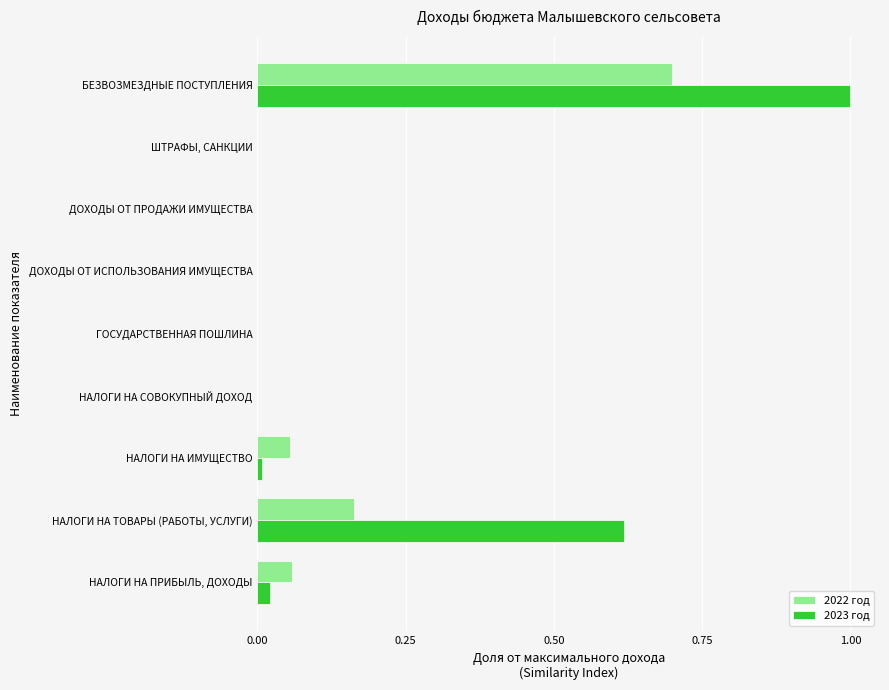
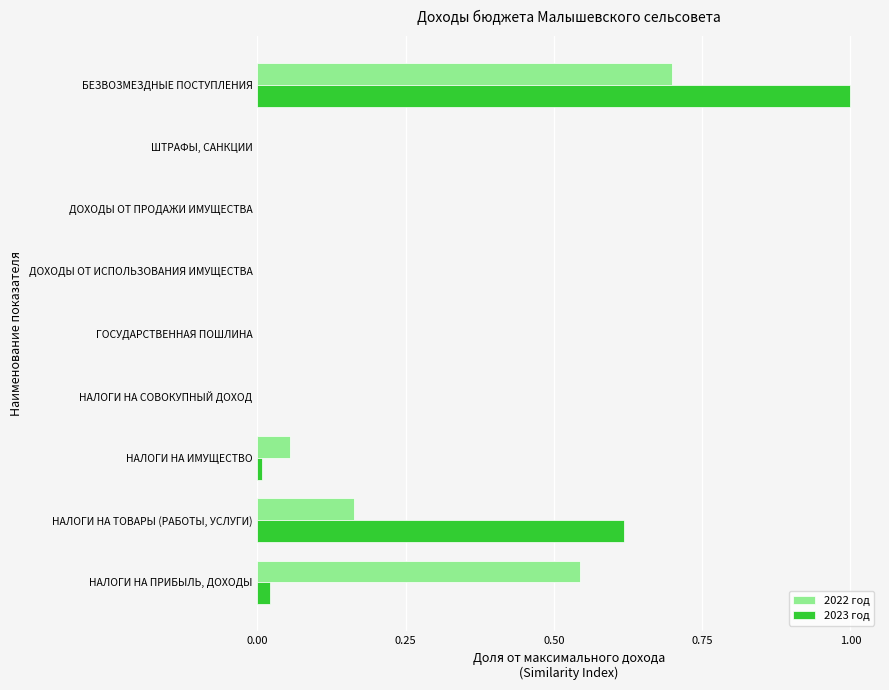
2022 год, НАЛОГИ НА ПРИБЫЛЬ, ДОХОДЫ: 0.06 -> 0.54
